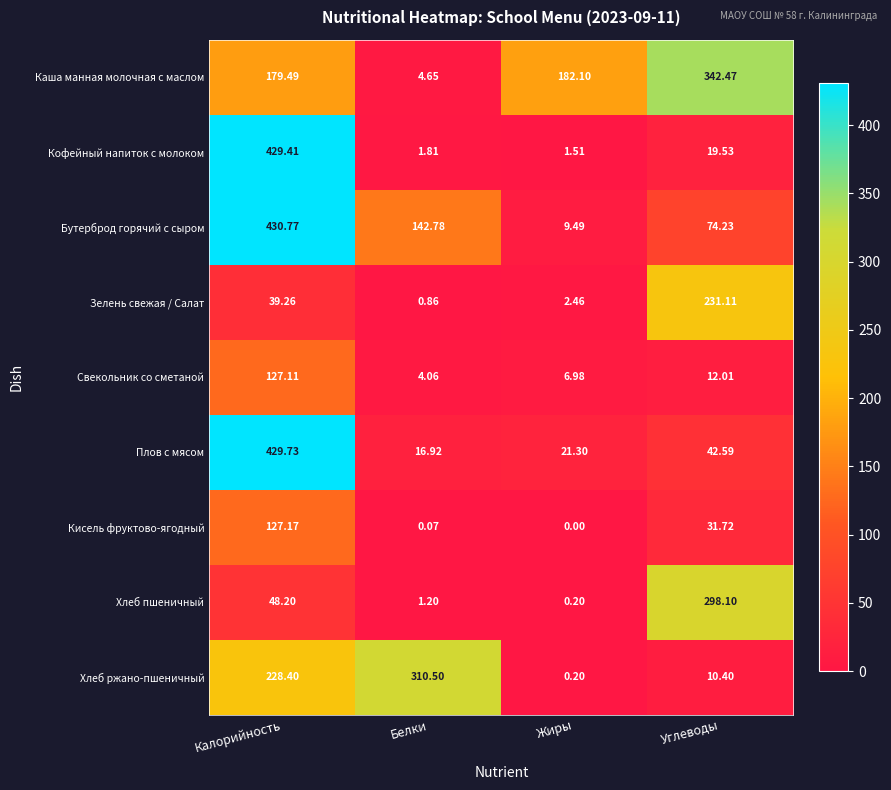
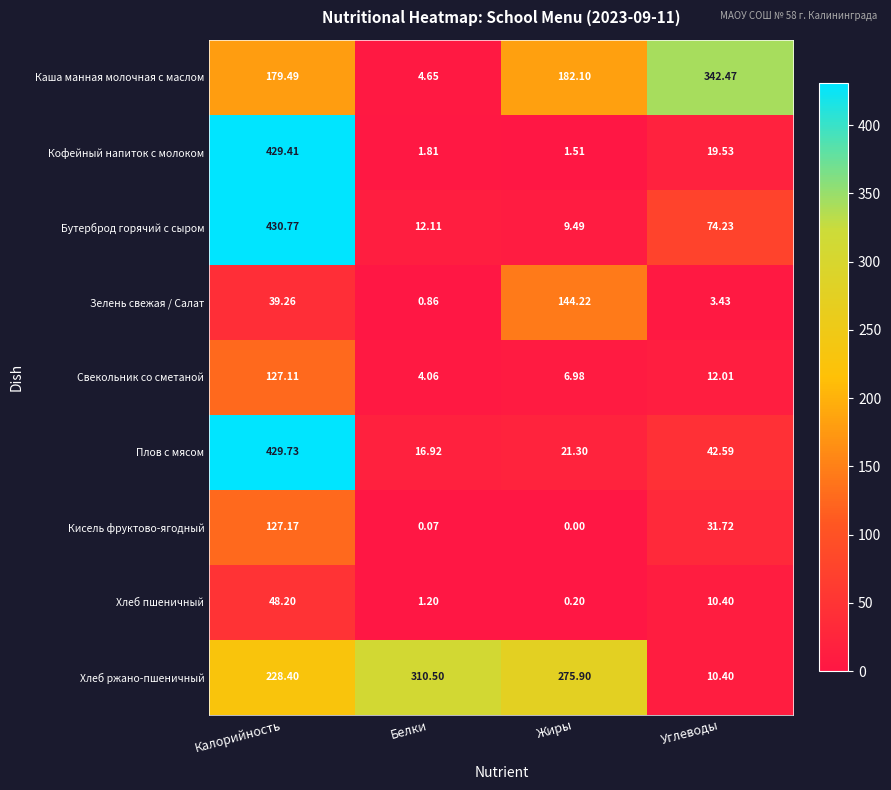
Бутерброд горячий с сыром, Белки: 142.78 -> 12.11
Зелень свежая / Салат, Жиры: 2.46 -> 144.22
Зелень свежая / Салат, Углеводы: 231.11 -> 3.43
Хлеб пшеничный, Углеводы: 298.10 -> 10.40
Хлеб ржано-пшеничный, Жиры: 0.20 -> 275.90
